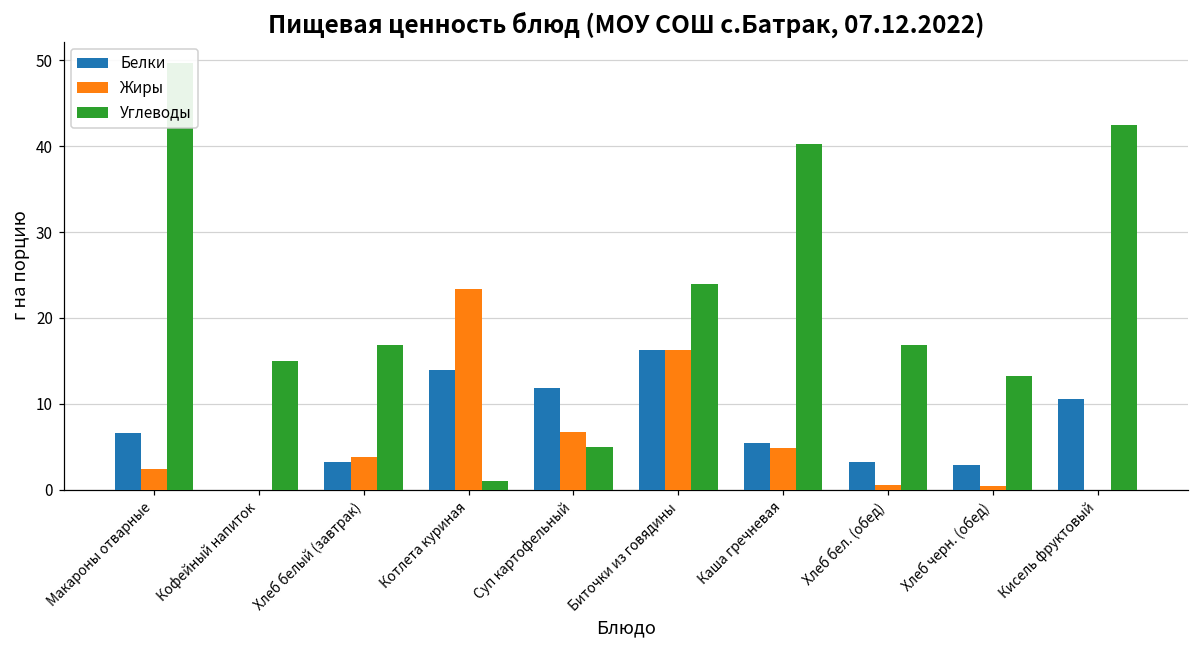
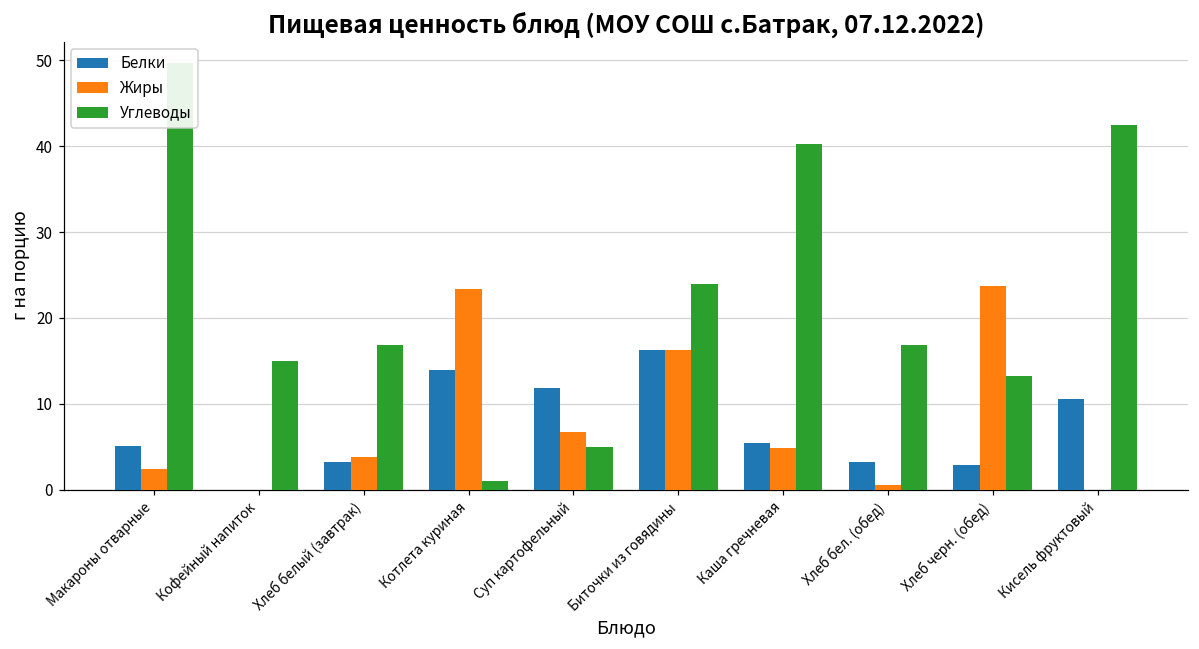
Белки, Макароны отварные: 7 -> 5
Жиры, Хлеб черн. (обед): 0 -> 24
